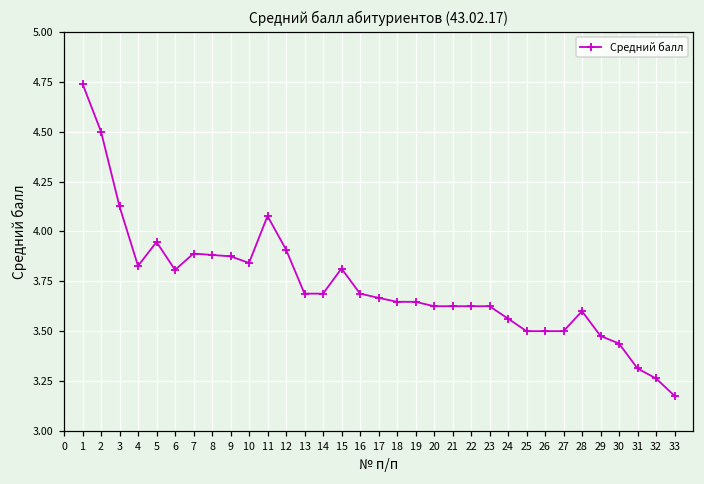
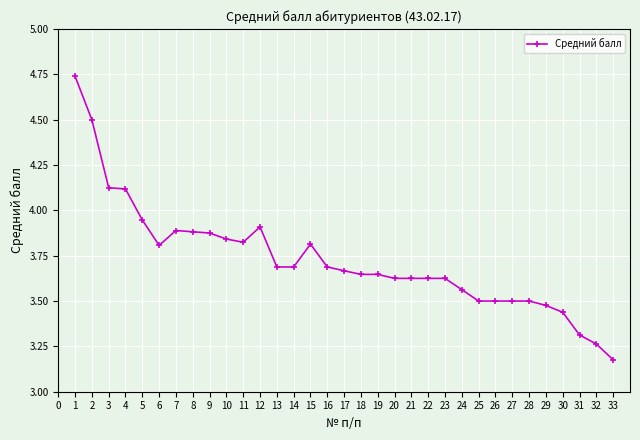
4: 3.83 -> 4.12
11: 4.08 -> 3.82
28: 3.6 -> 3.5
